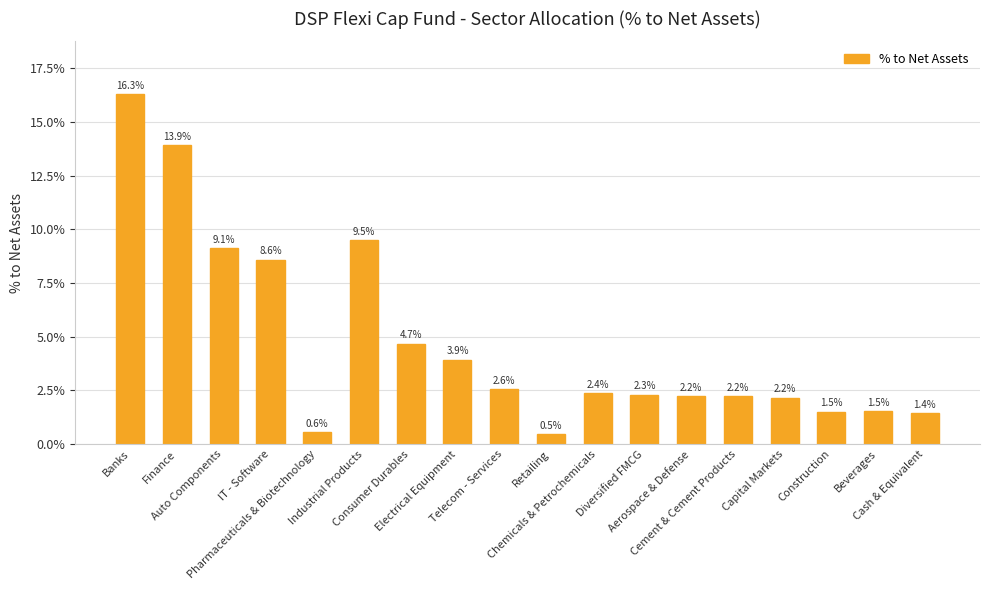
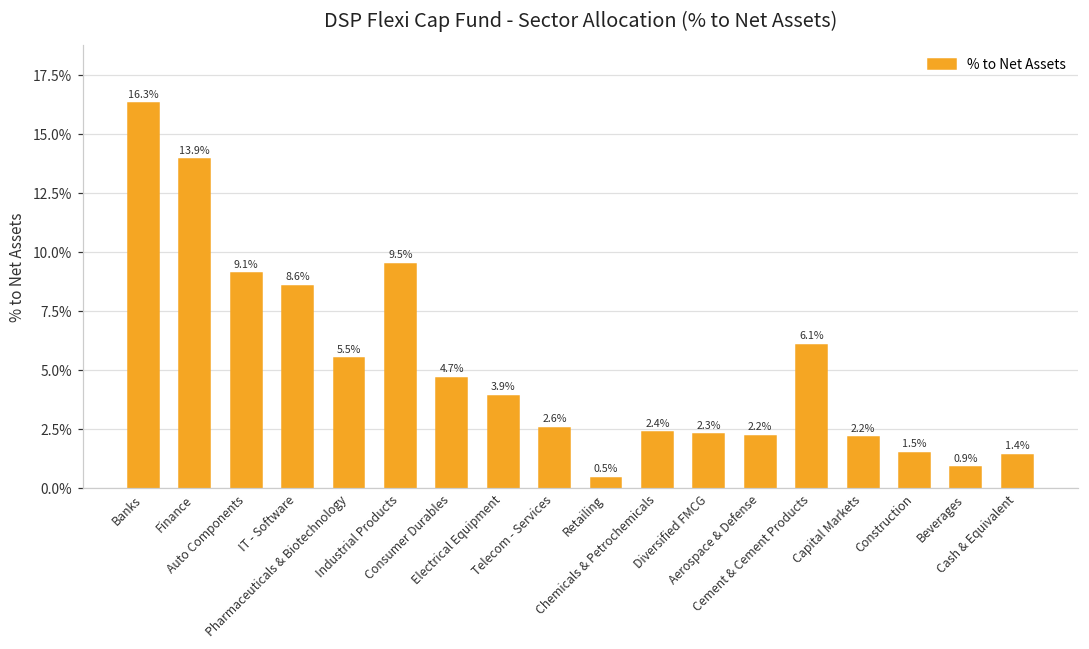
Pharmaceuticals & Biotechnology: 0.6% -> 5.5%
Cement & Cement Products: 2.2% -> 6.1%
Beverages: 1.5% -> 0.9%
